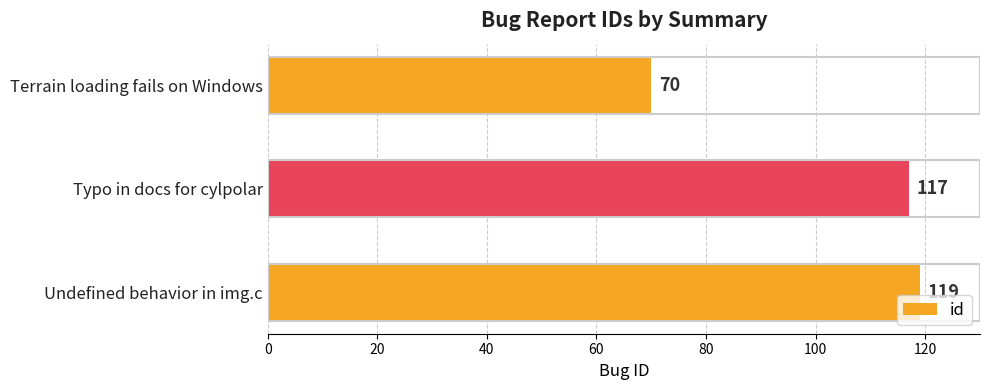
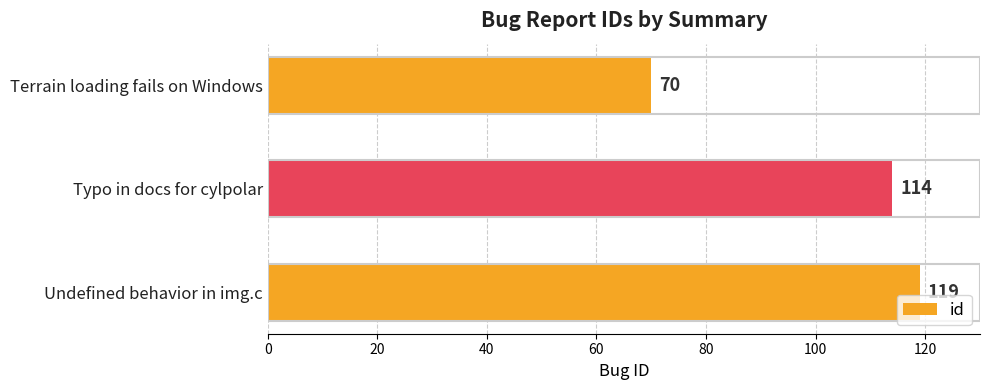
Typo in docs for cylpolar: 117 -> 114
